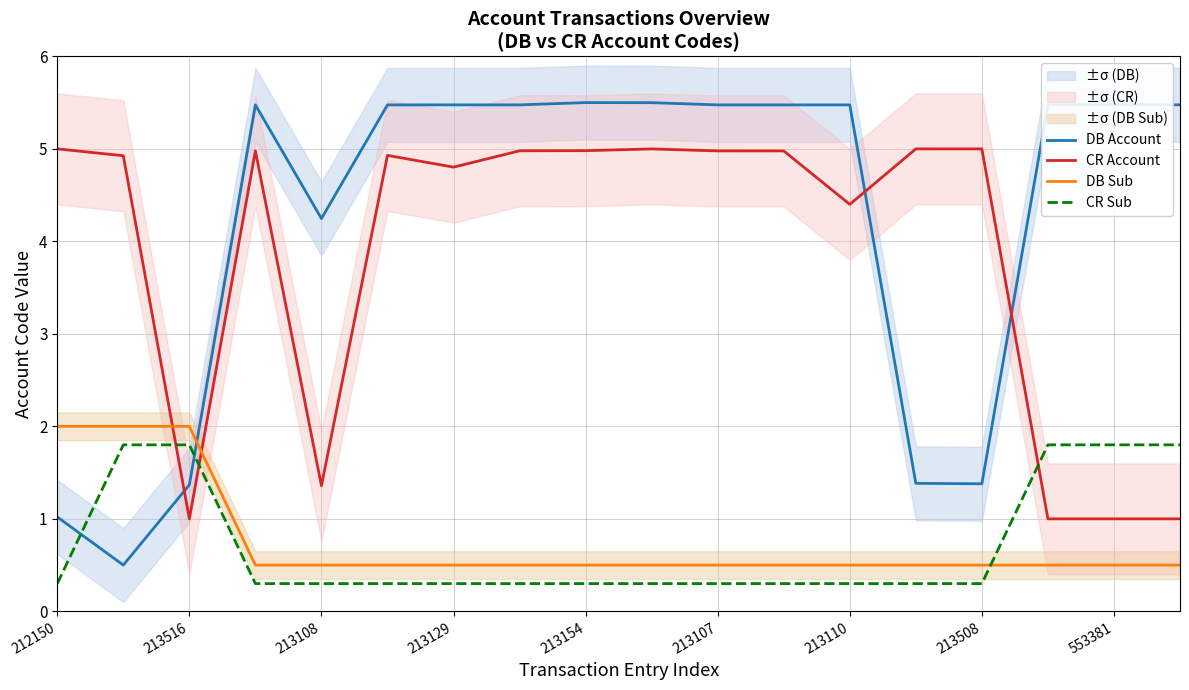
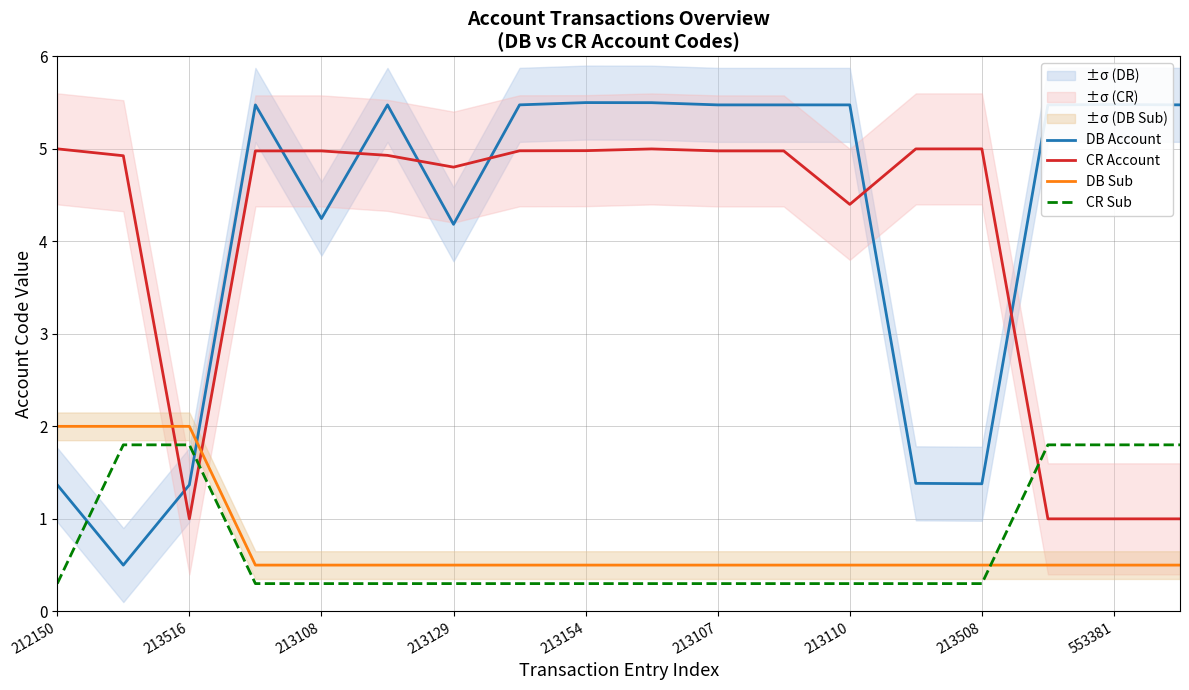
DB Account, 212150: 1.0 -> 1.4
CR Account, 213108: 1.4 -> 5.0
DB Account, 213129: 5.5 -> 4.2
